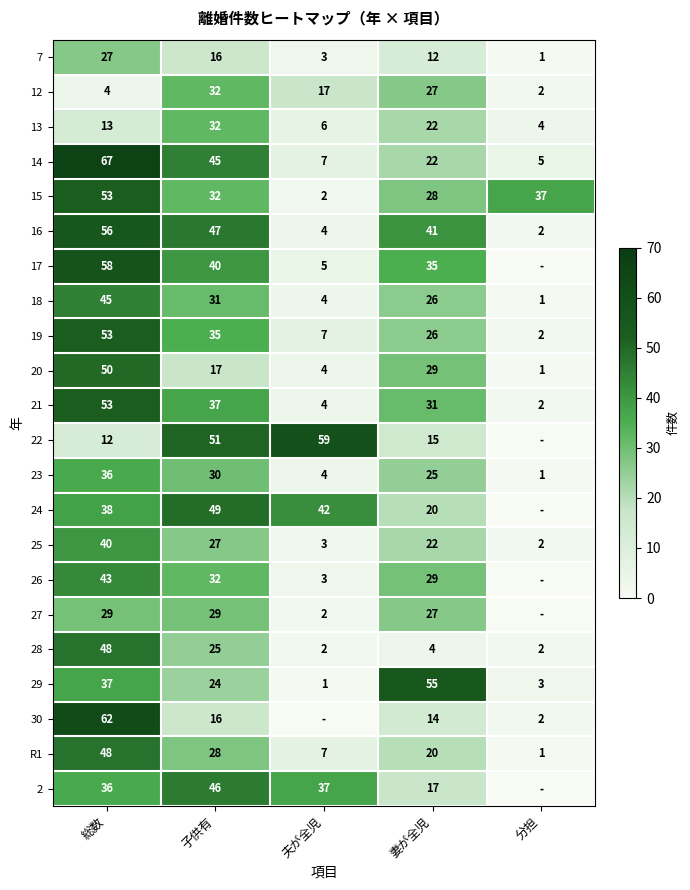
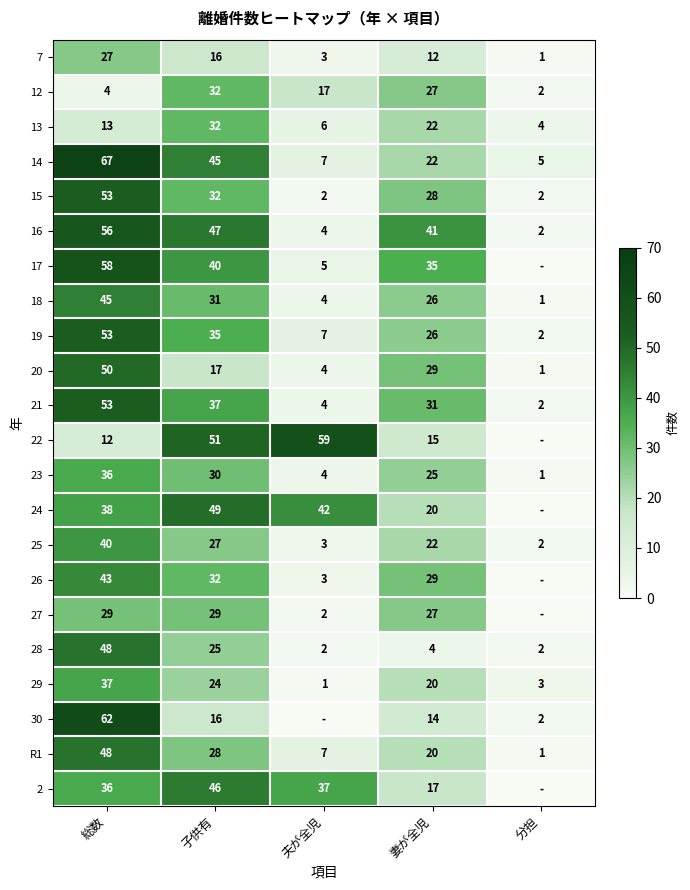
15, 分担: 37 -> 2
29, 妻が全児: 55 -> 20
